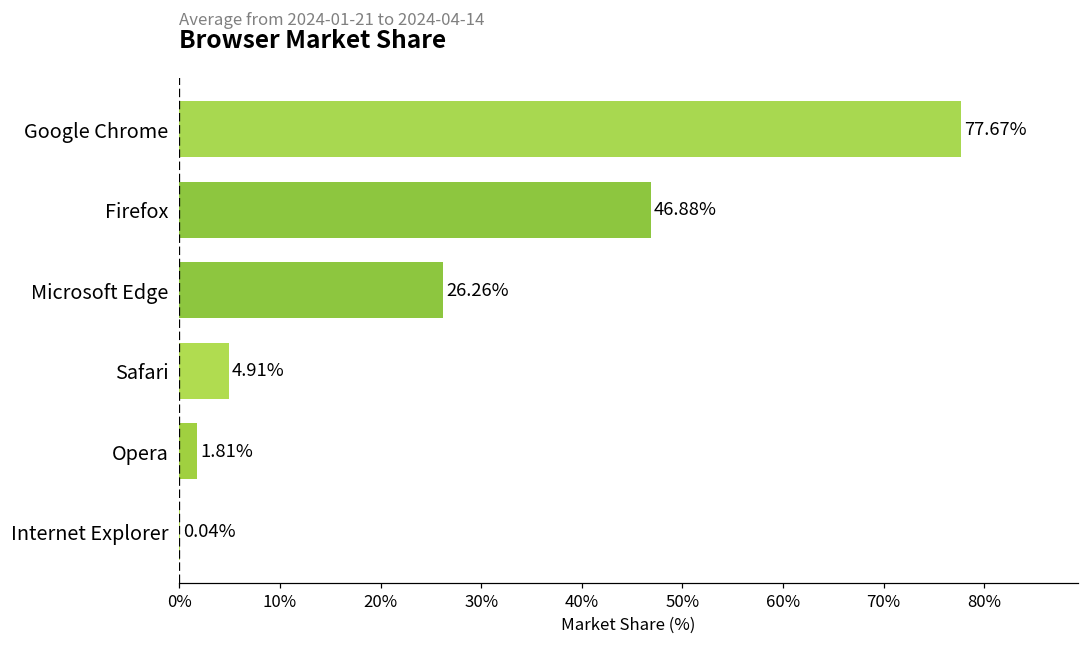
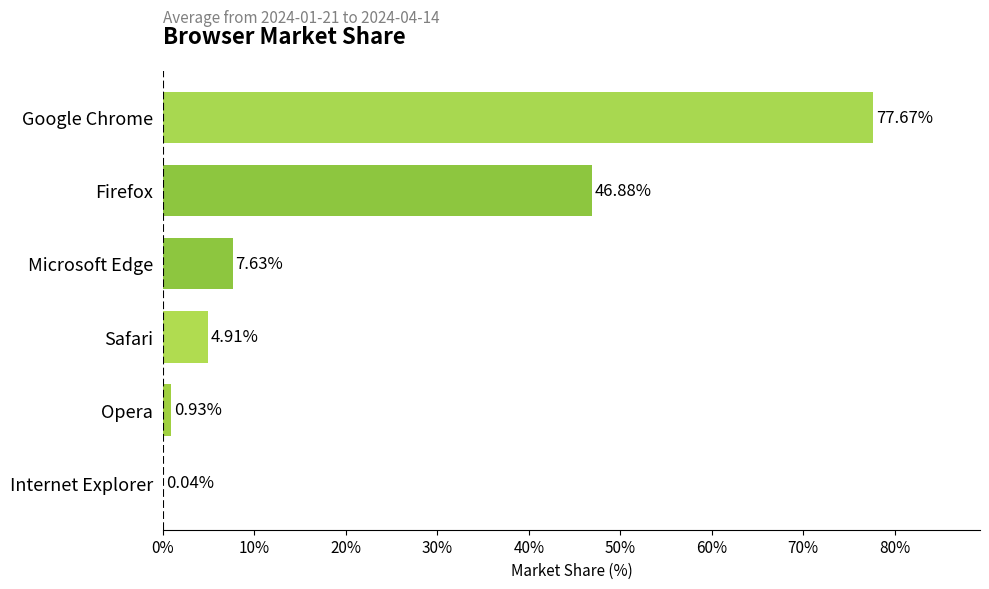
Microsoft Edge: 26.26% -> 7.63%
Opera: 1.81% -> 0.93%
